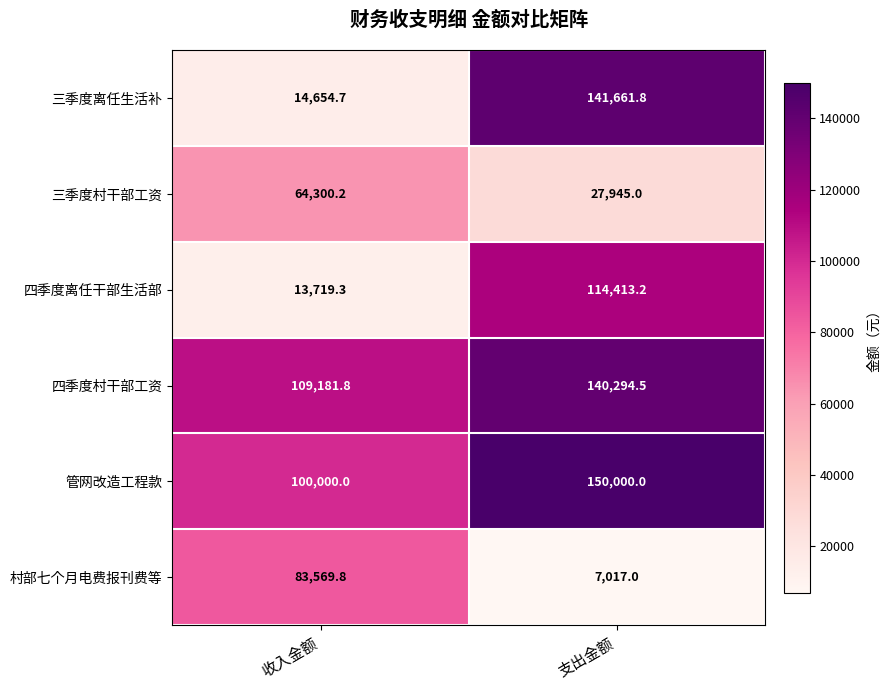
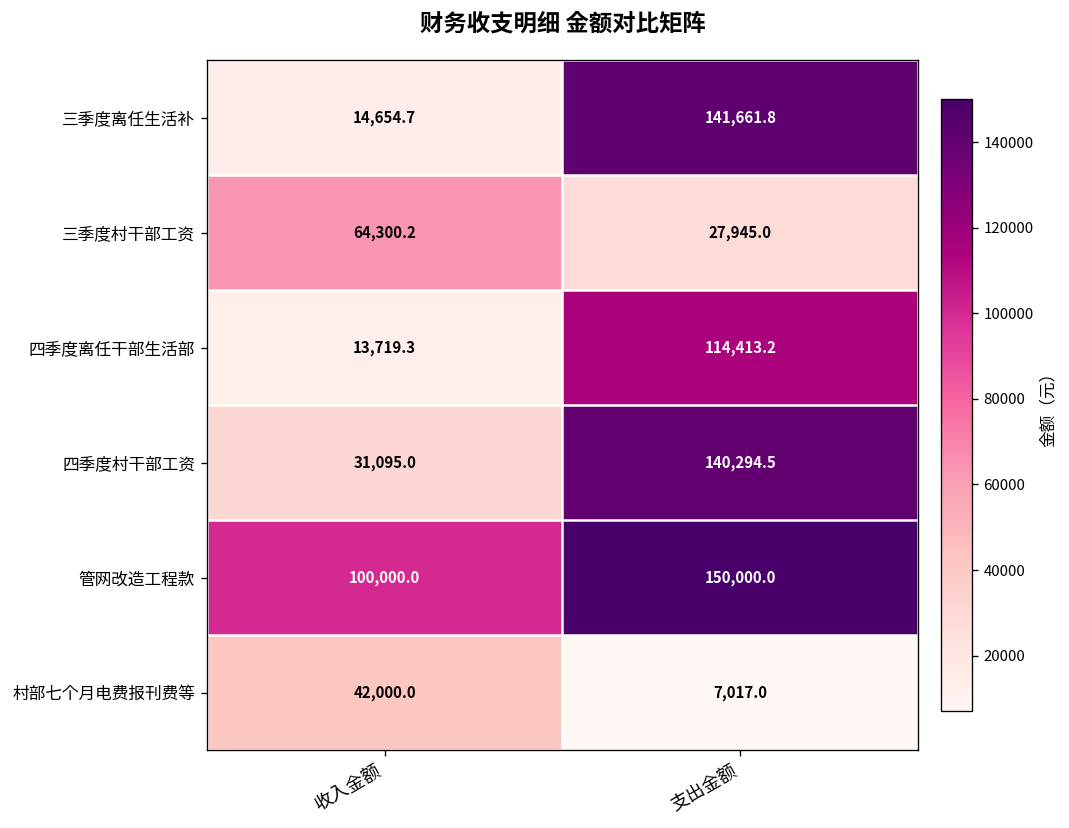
四季度村干部工资, 收入金额: 109,181.8 -> 31,095.0
村部七个月电费报刊费等, 收入金额: 83,569.8 -> 42,000.0
